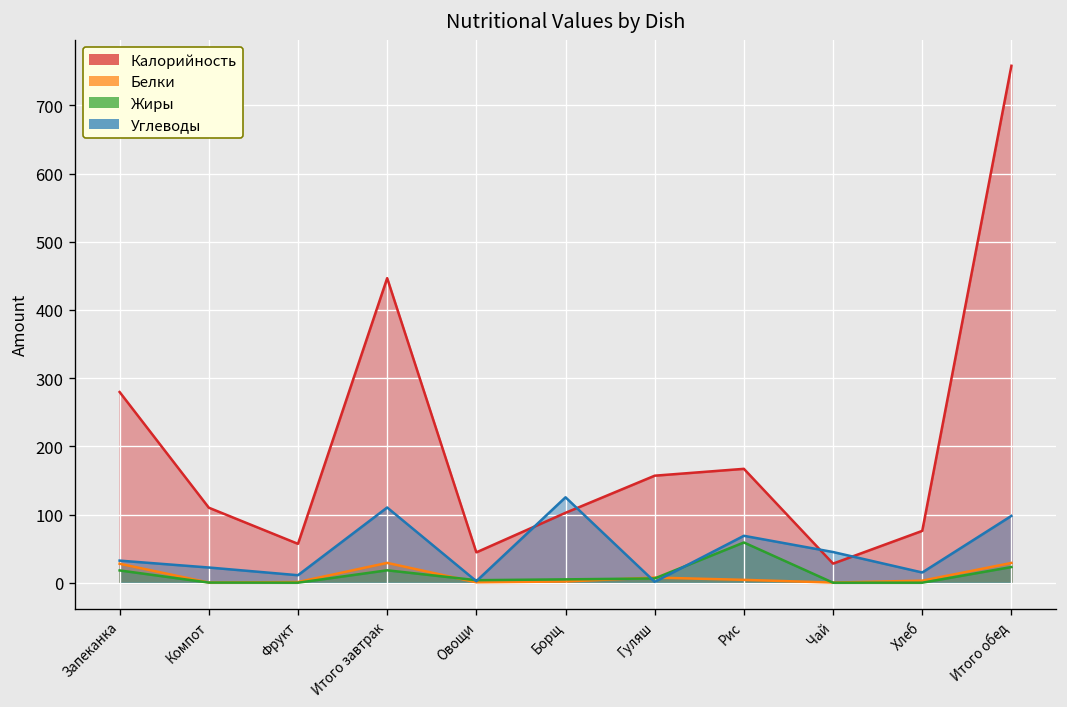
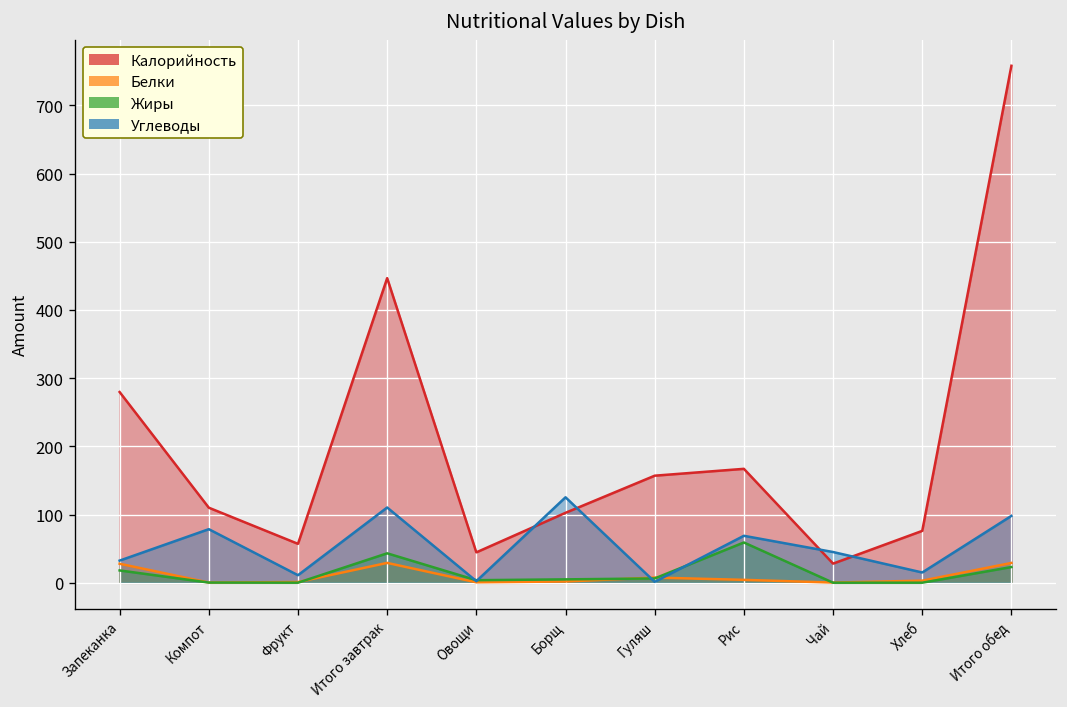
Углеводы, Компот: 20 -> 80
Жиры, Итого завтрак: 20 -> 40
